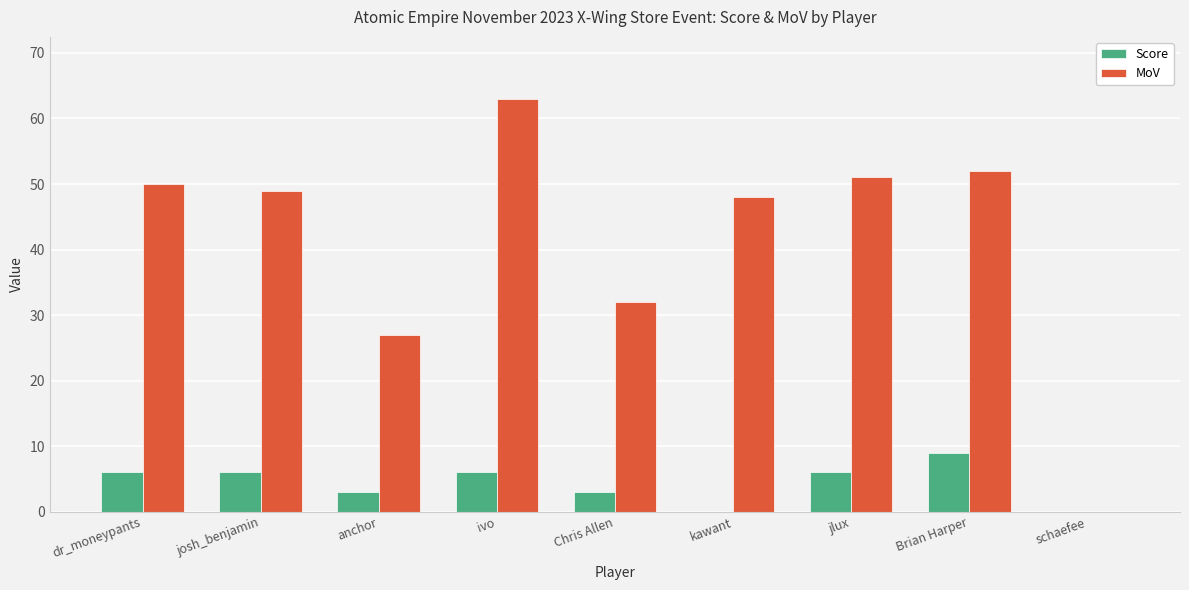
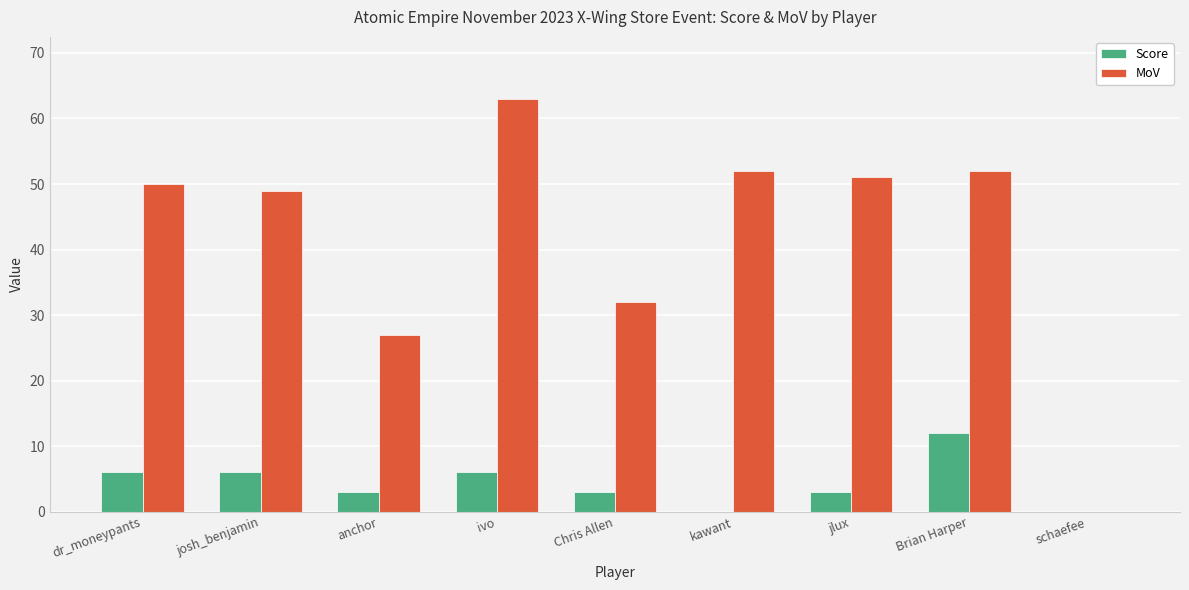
MoV, kawant: 48 -> 52
Score, jlux: 6 -> 3
Score, Brian Harper: 9 -> 12
